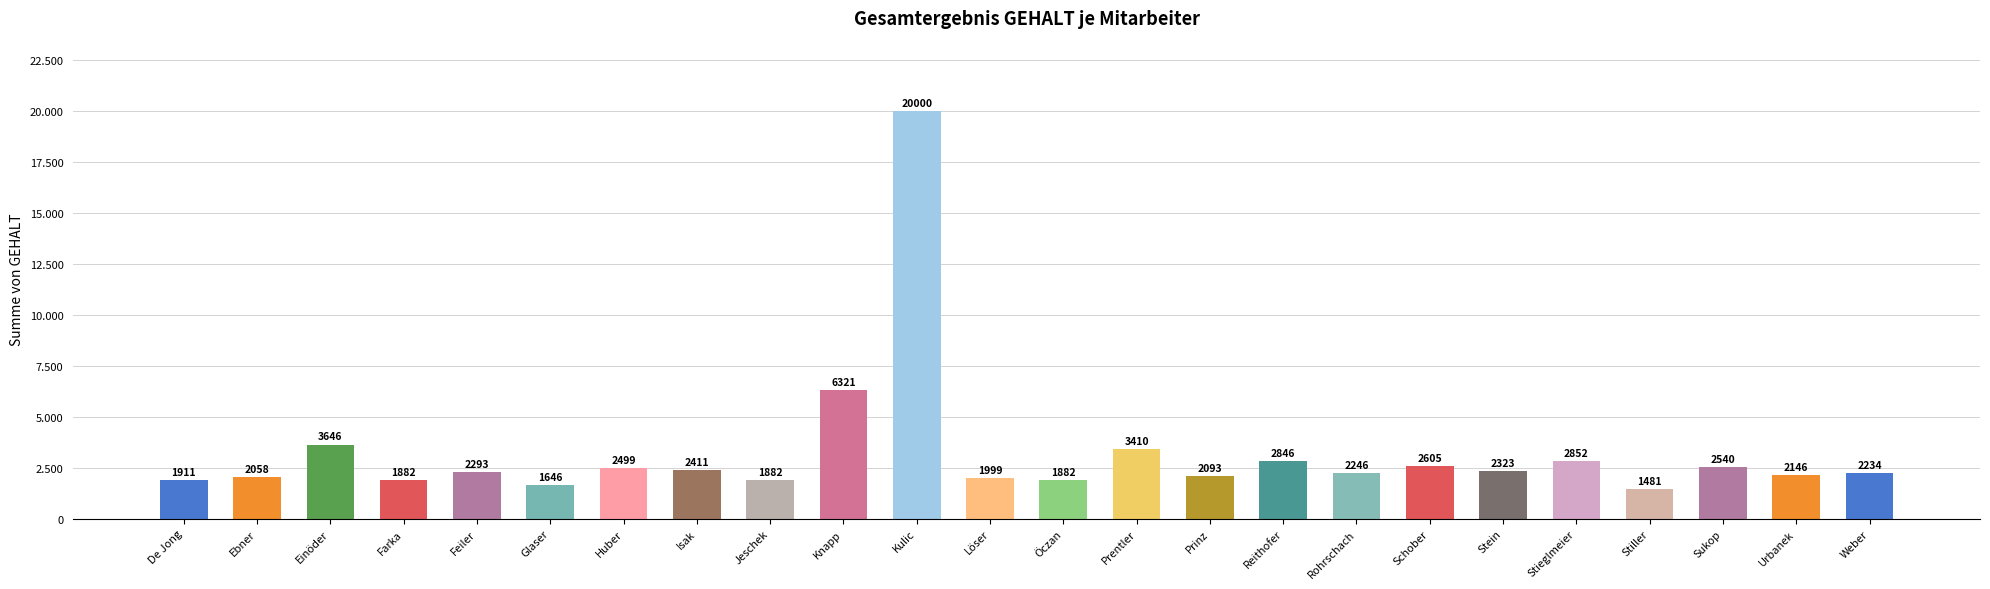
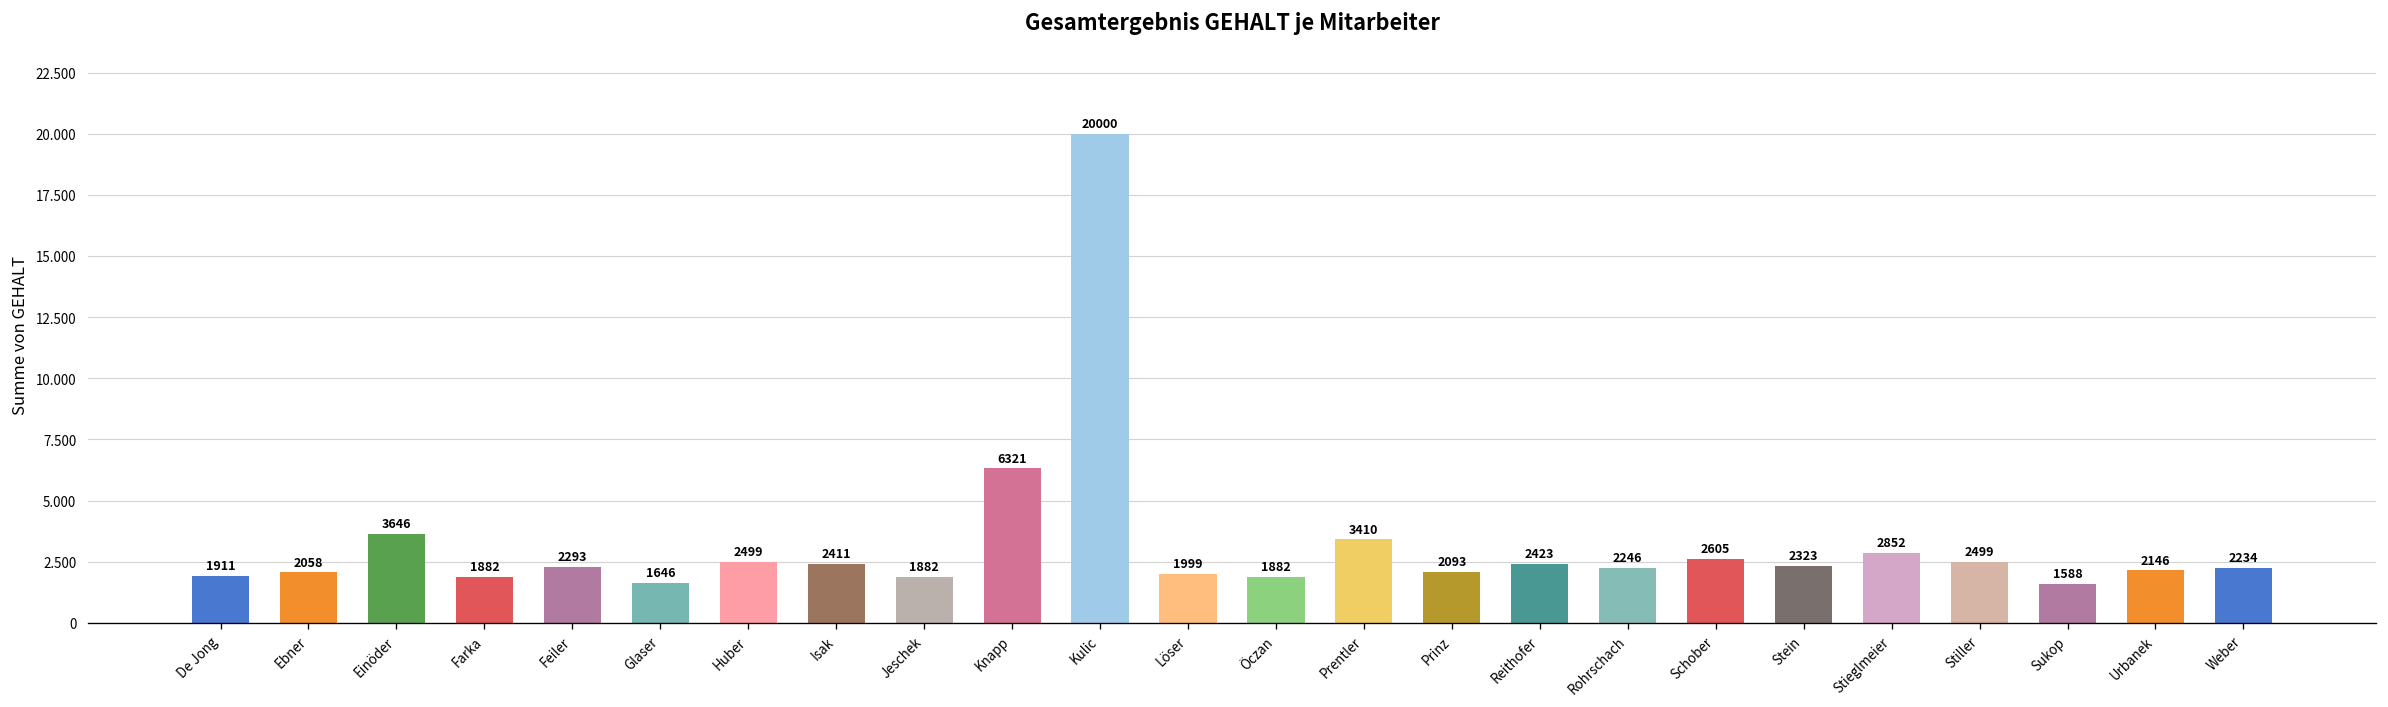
Reithofer: 2846 -> 2423
Stiller: 1481 -> 2499
Sukop: 2540 -> 1588
